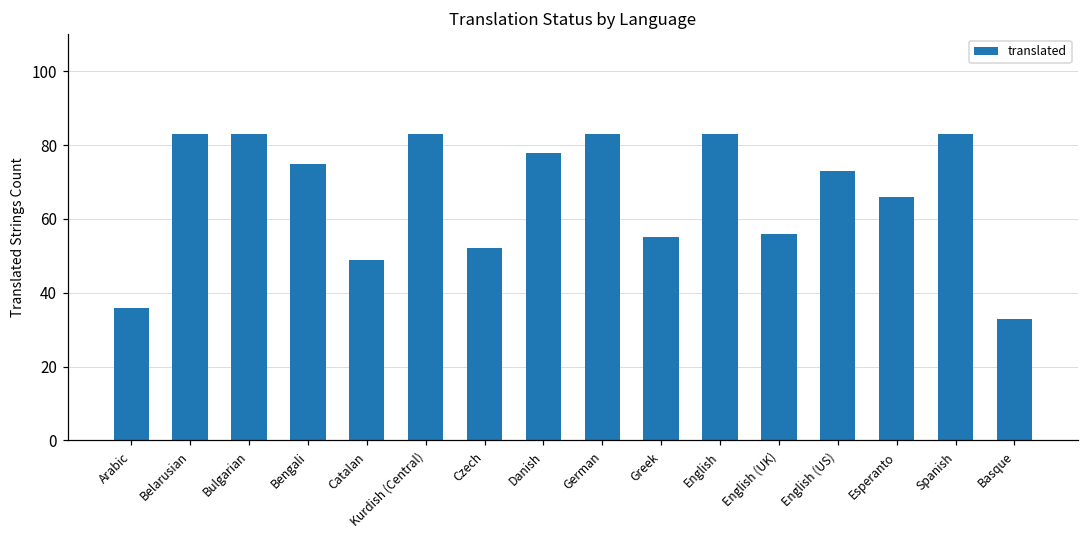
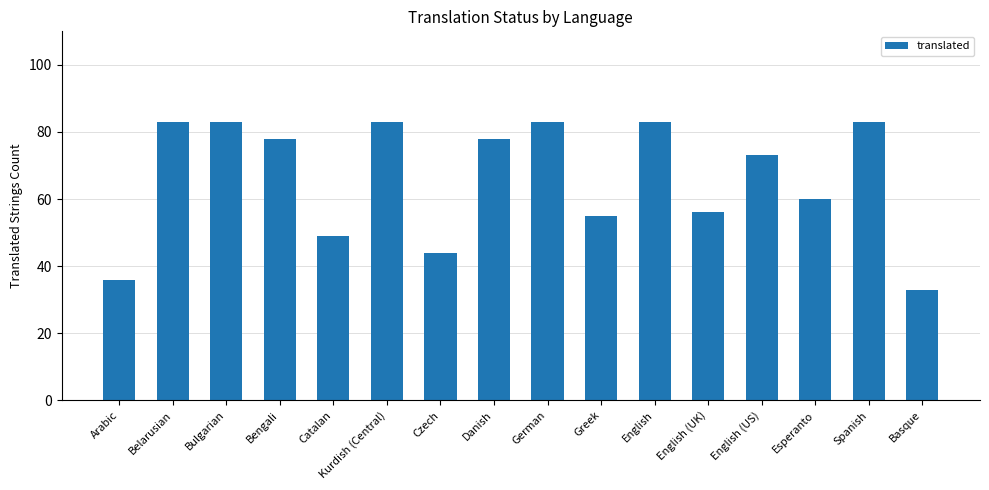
Bengali: 75 -> 78
Czech: 52 -> 44
Esperanto: 66 -> 60
